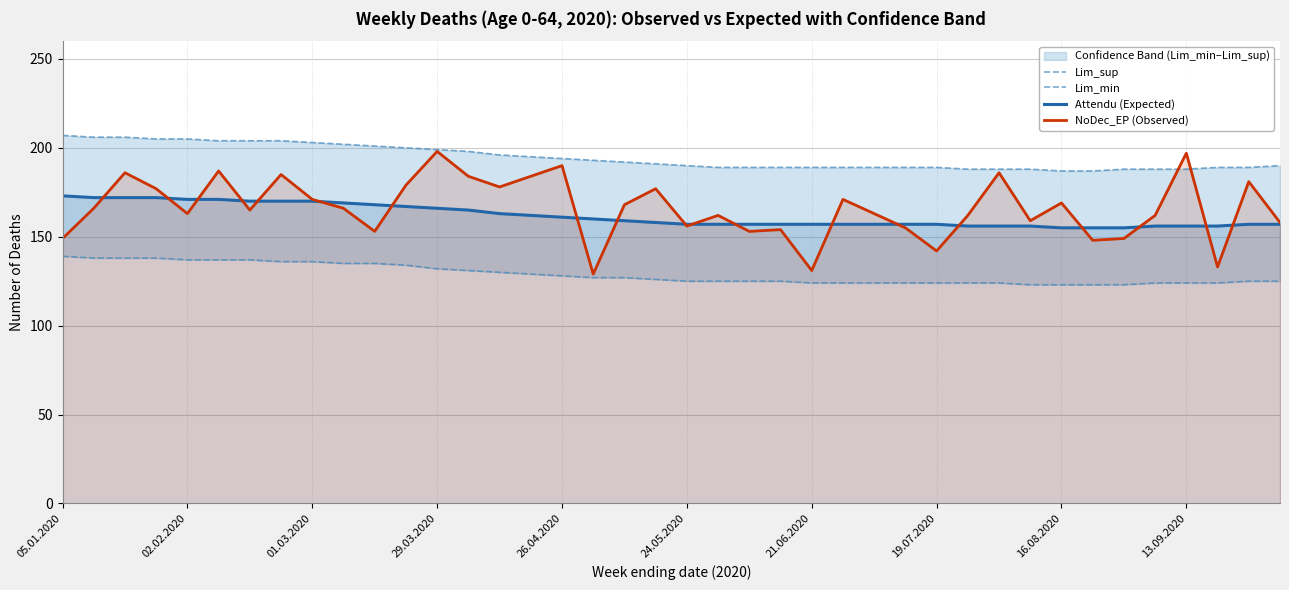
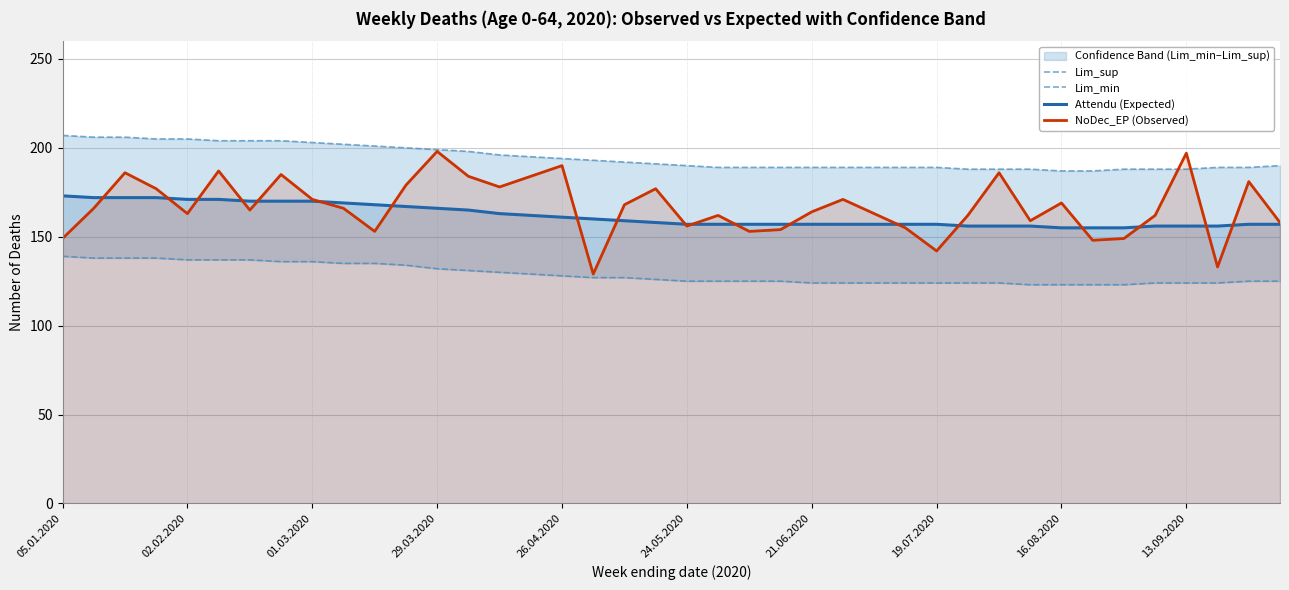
NoDec_EP (Observed), 21.06.2020: 131 -> 164
